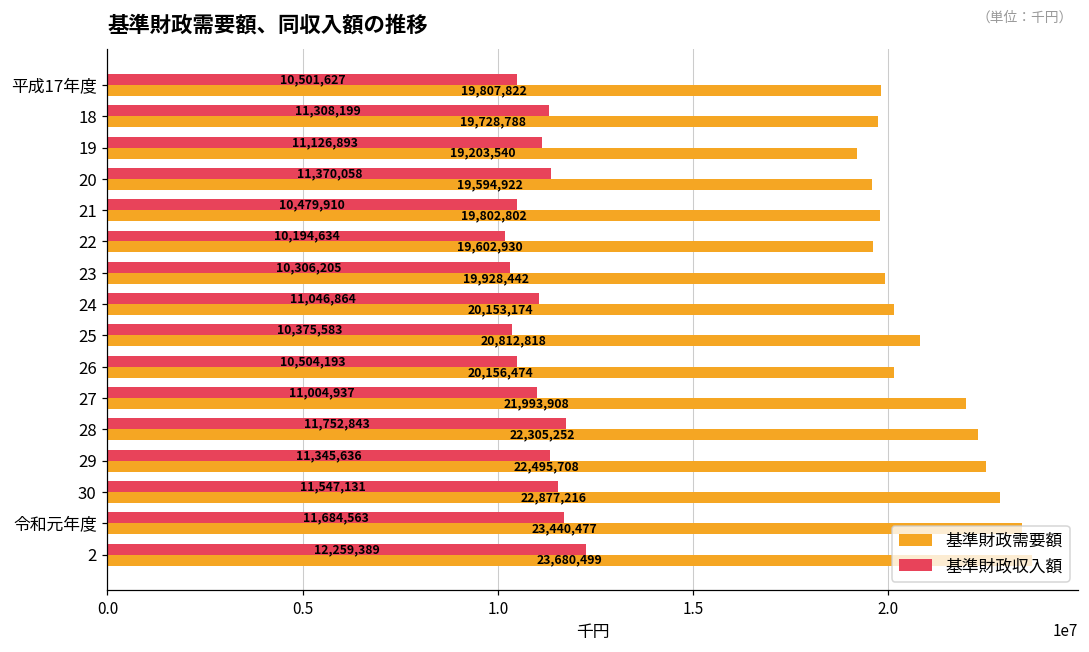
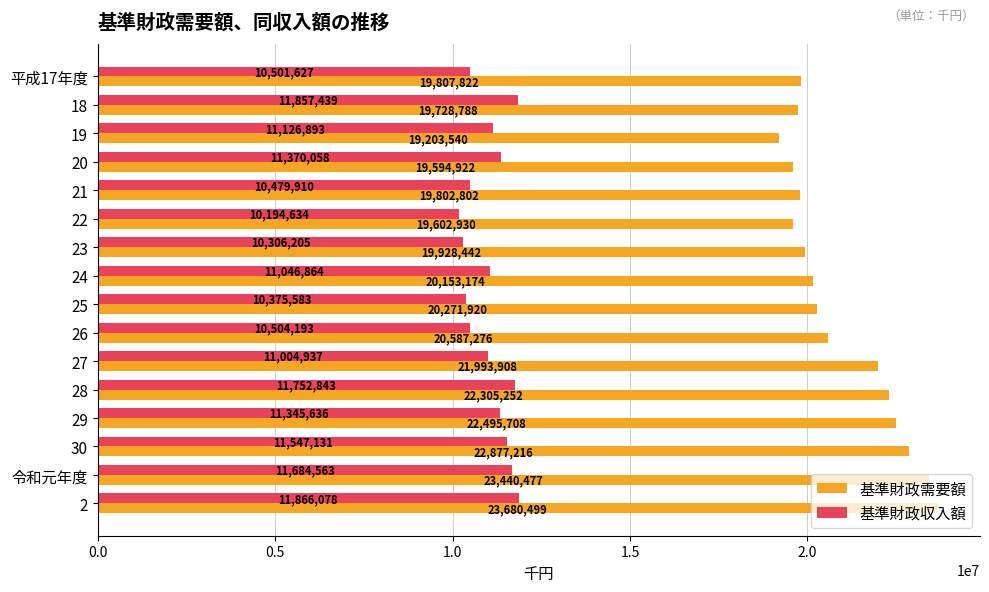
基準財政収入額, 18: 11,308,199 -> 11,857,439
基準財政需要額, 25: 20,812,818 -> 20,271,920
基準財政需要額, 26: 20,156,474 -> 20,587,276
基準財政収入額, 2: 12,259,389 -> 11,866,078
